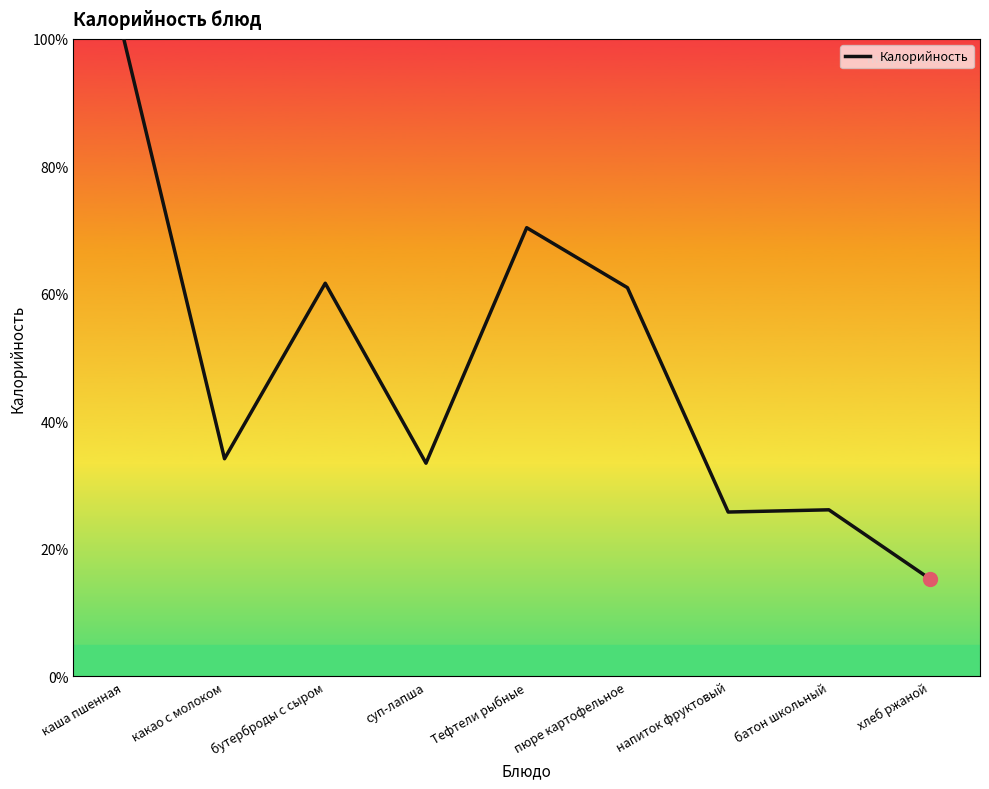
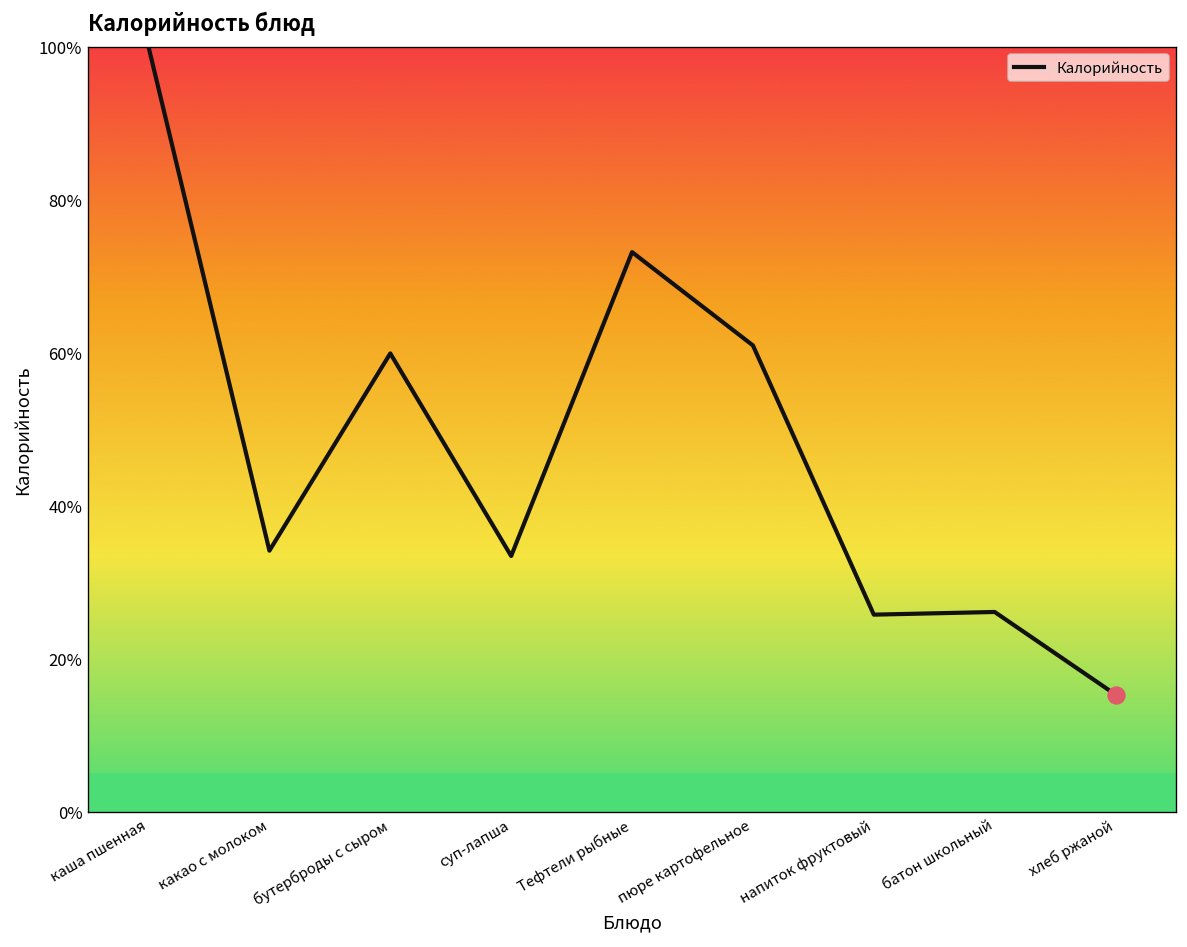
Калорийность, бутерброды с сыром: 62% -> 60%
Калорийность, Тефтели рыбные: 70% -> 73%
